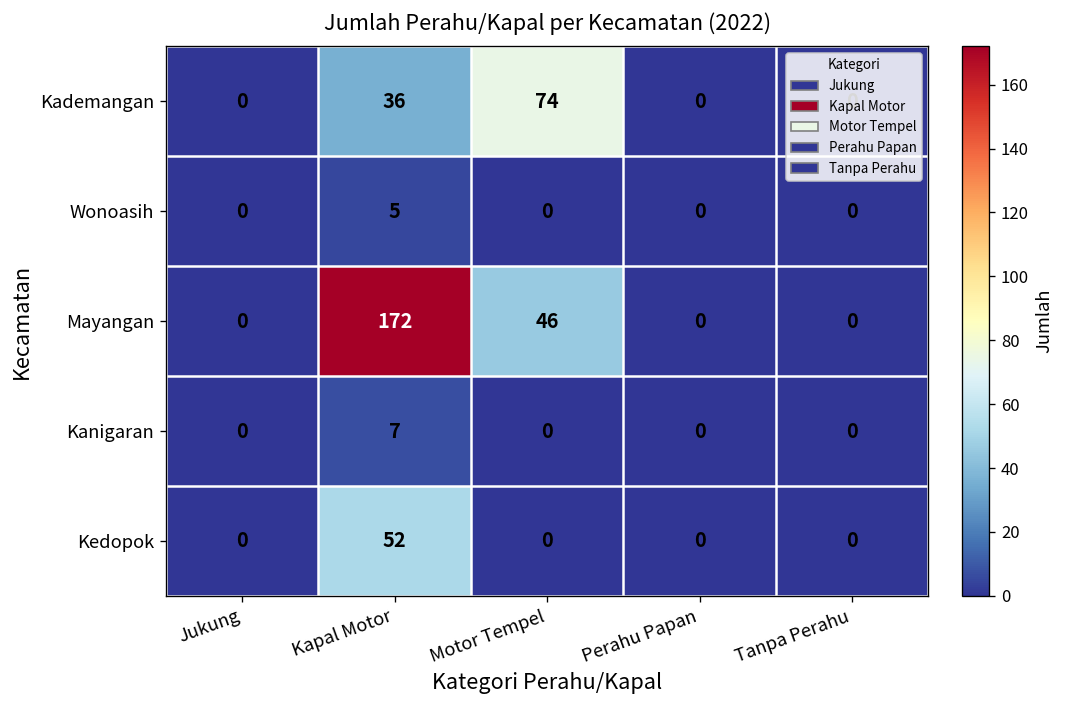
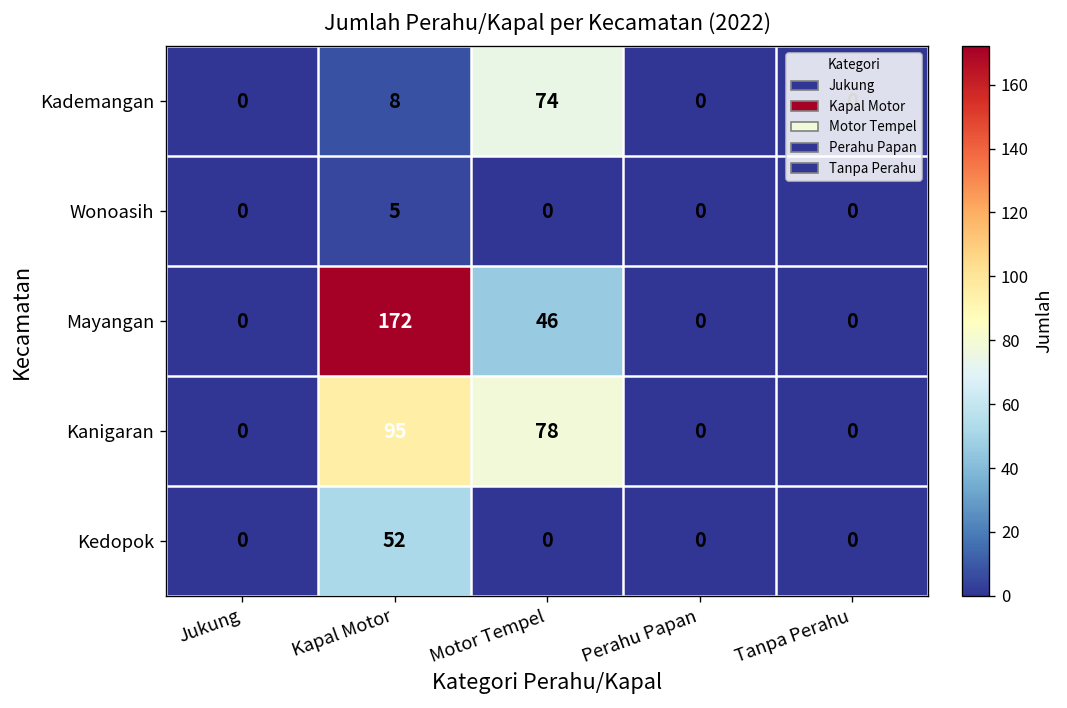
Kademangan, Kapal Motor: 36 -> 8
Kanigaran, Kapal Motor: 7 -> 95
Kanigaran, Motor Tempel: 0 -> 78
